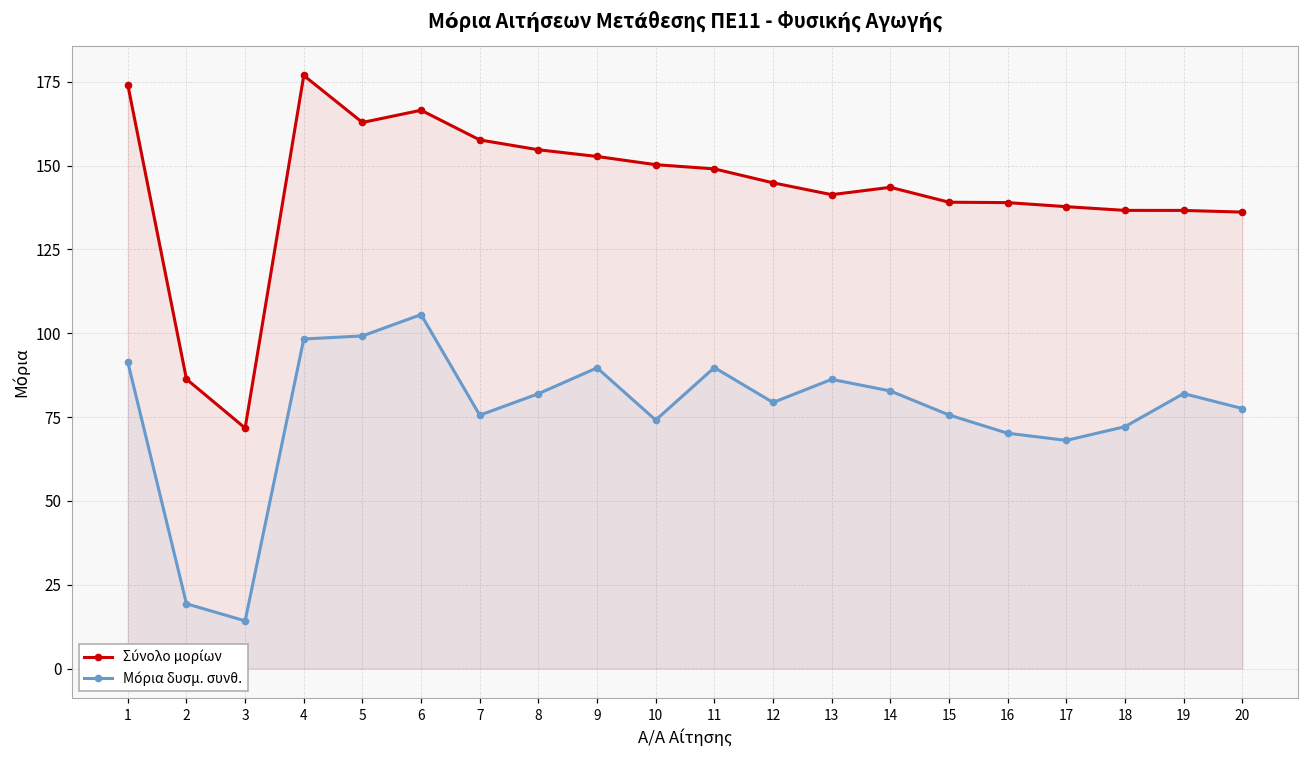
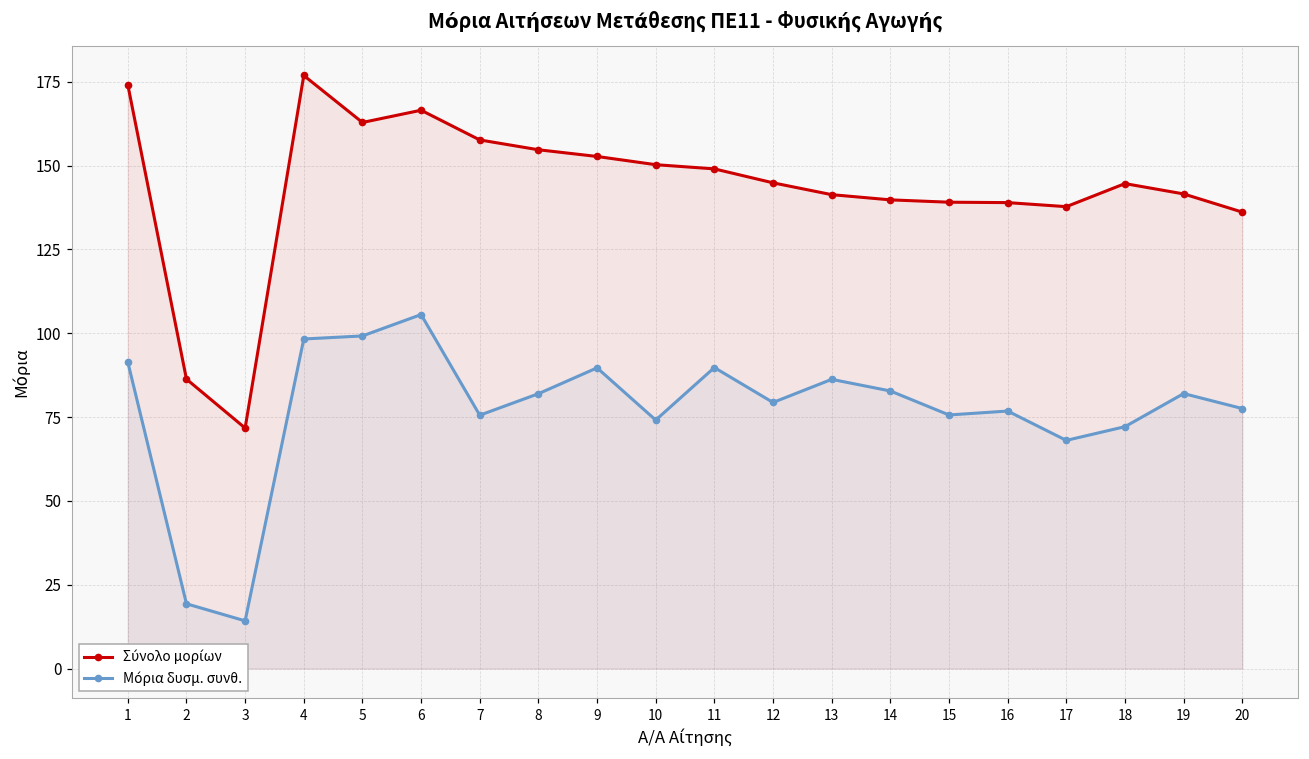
Σύνολο μορίων, 14: 144 -> 140
Μόρια δυσμ. συνθ., 16: 70 -> 77
Σύνολο μορίων, 18: 137 -> 145
Σύνολο μορίων, 19: 137 -> 142
